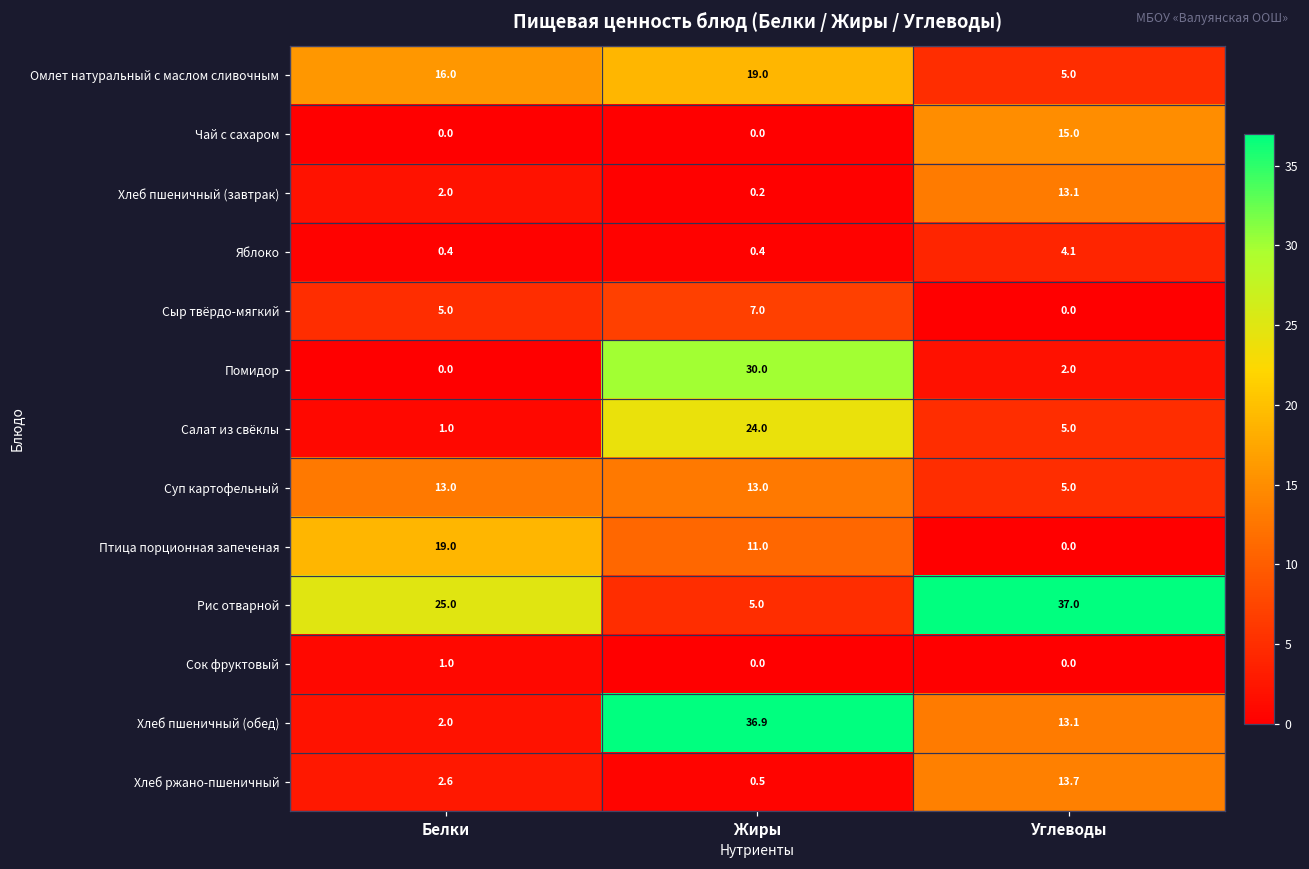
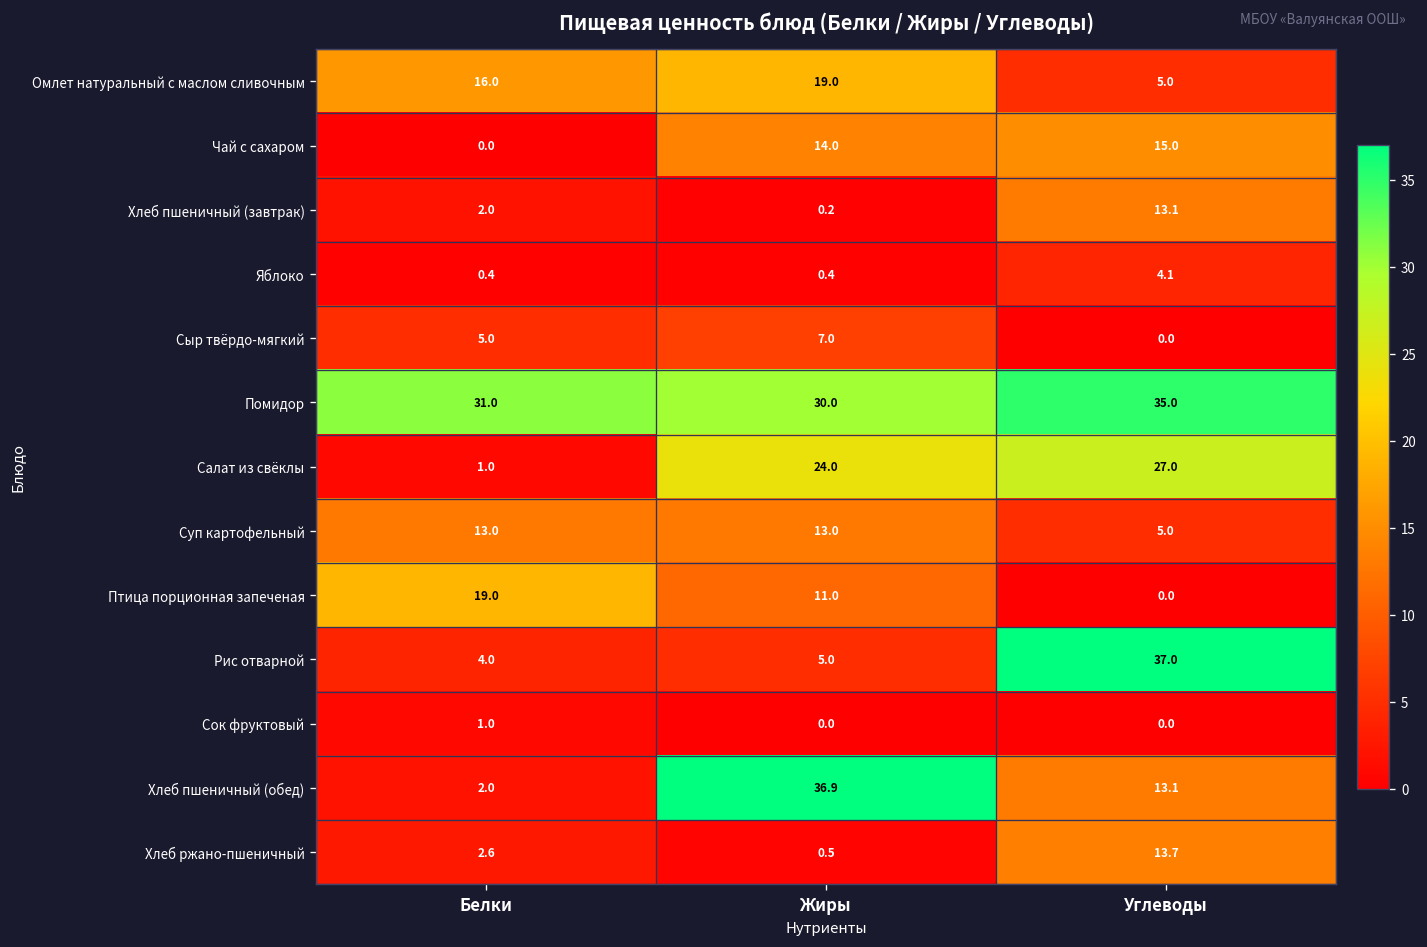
Чай с сахаром, Жиры: 0.0 -> 14.0
Помидор, Белки: 0.0 -> 31.0
Помидор, Углеводы: 2.0 -> 35.0
Салат из свёклы, Углеводы: 5.0 -> 27.0
Рис отварной, Белки: 25.0 -> 4.0
